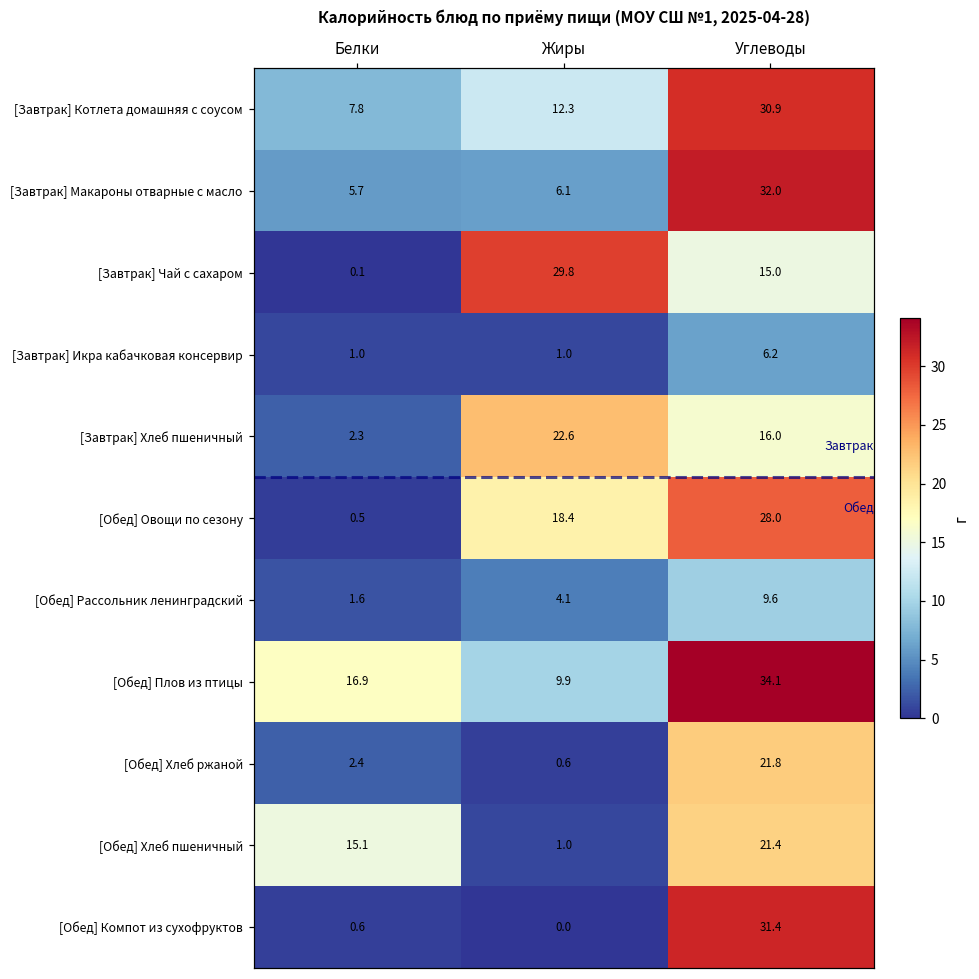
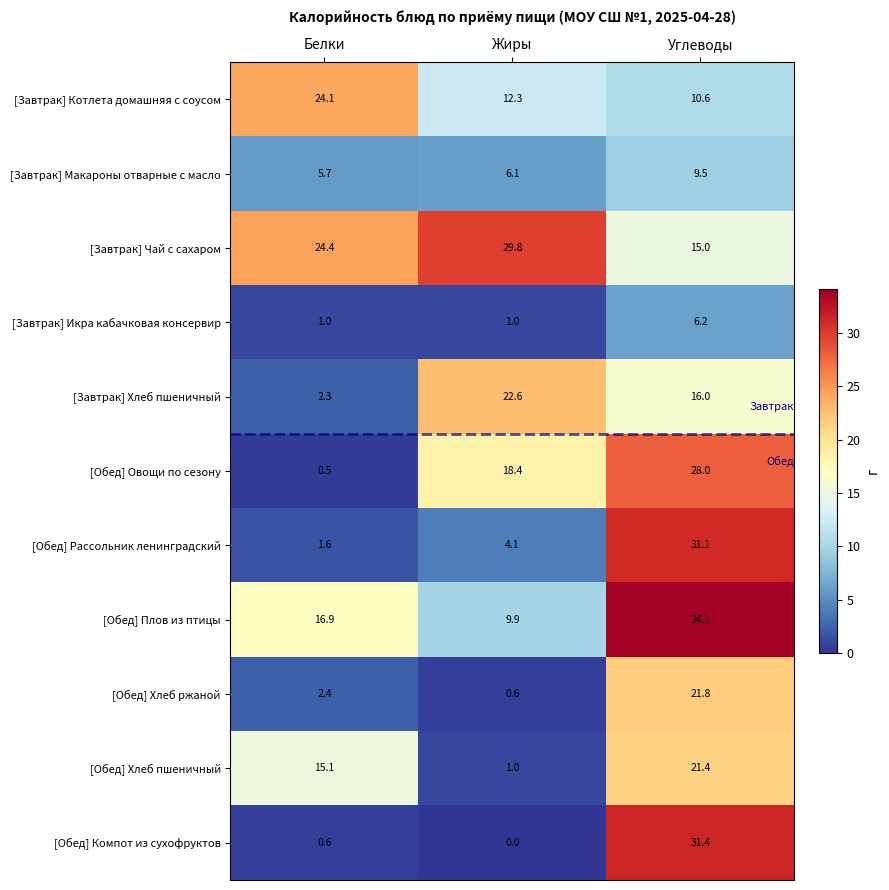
[Завтрак] Котлета домашняя с соусом, Белки: 7.8 -> 24.1
[Завтрак] Котлета домашняя с соусом, Углеводы: 30.9 -> 10.6
[Завтрак] Макароны отварные с масло, Углеводы: 32.0 -> 9.5
[Завтрак] Чай с сахаром, Белки: 0.1 -> 24.4
[Обед] Рассольник ленинградский, Углеводы: 9.6 -> 31.1
